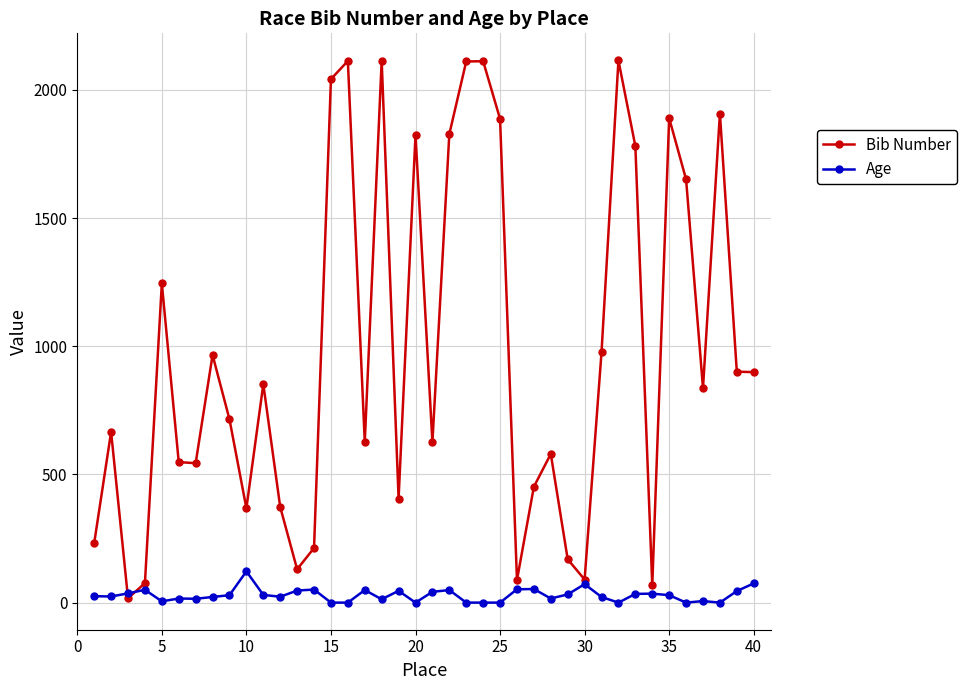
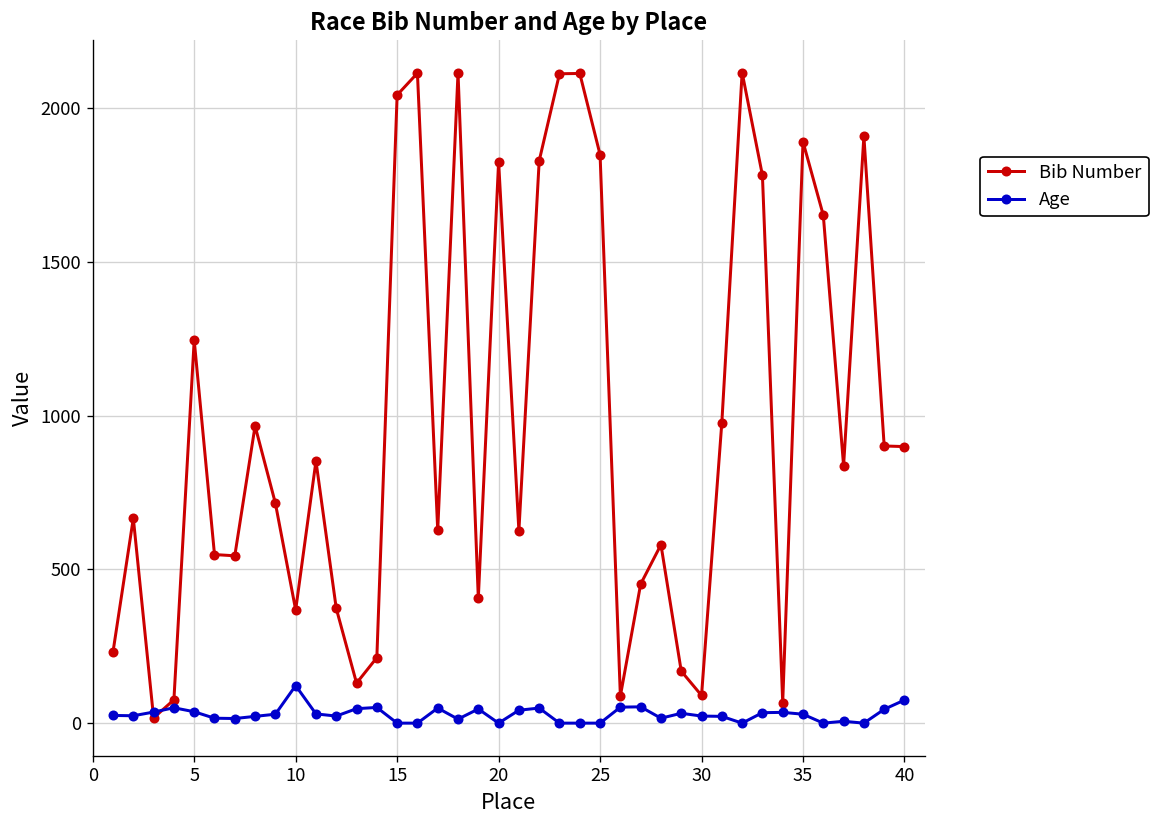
Age, 5: 10 -> 40
Bib Number, 25: 1890 -> 1850
Age, 30: 70 -> 20
